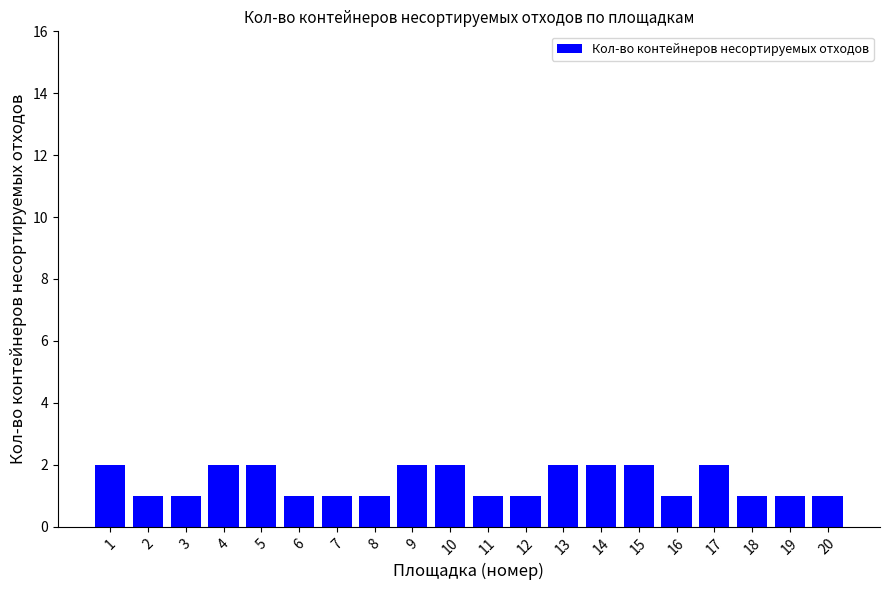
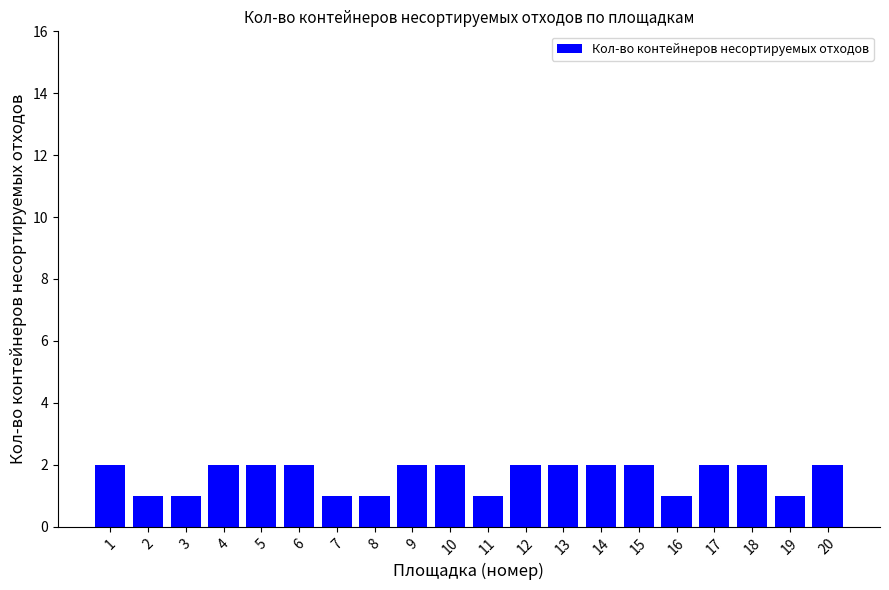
6: 1 -> 2
12: 1 -> 2
18: 1 -> 2
20: 1 -> 2
